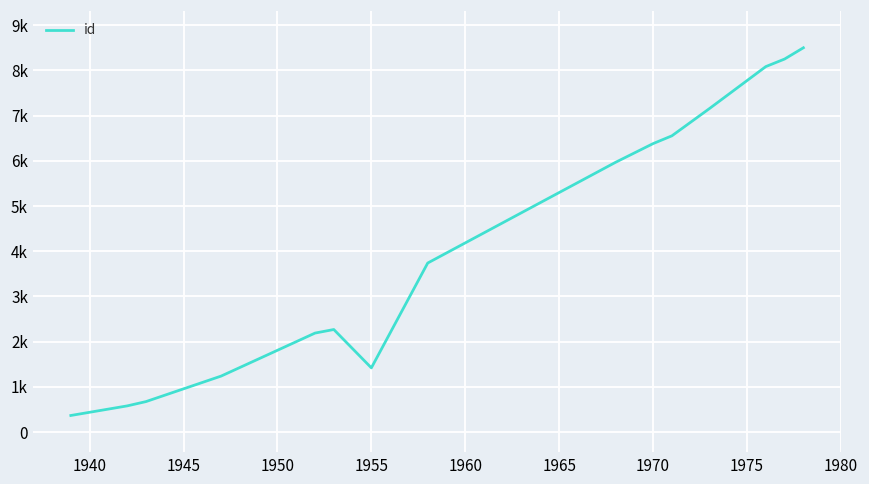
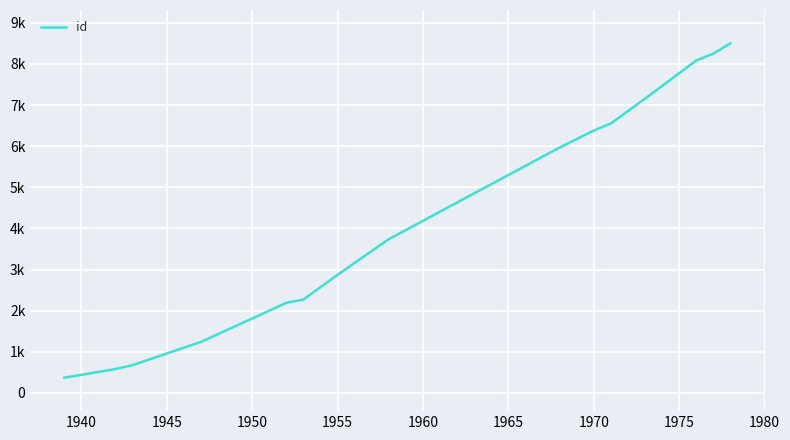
1955: 1400 -> 2900
